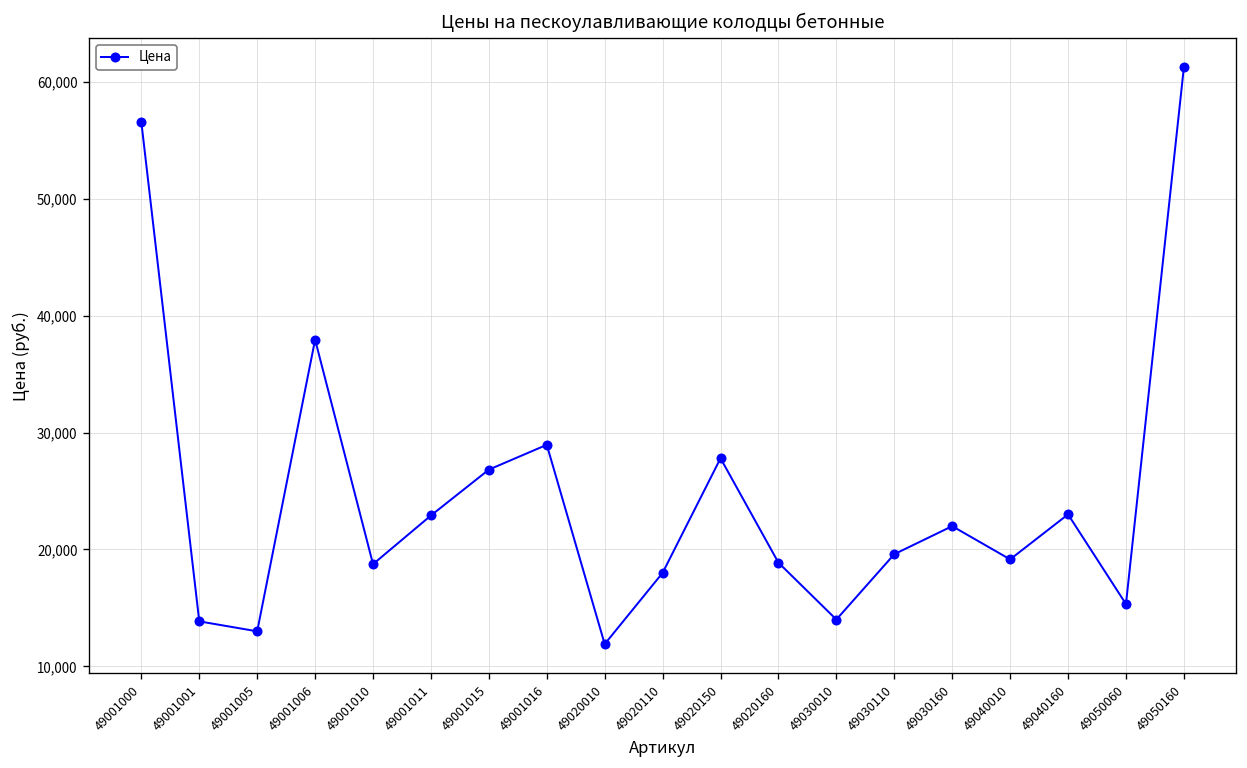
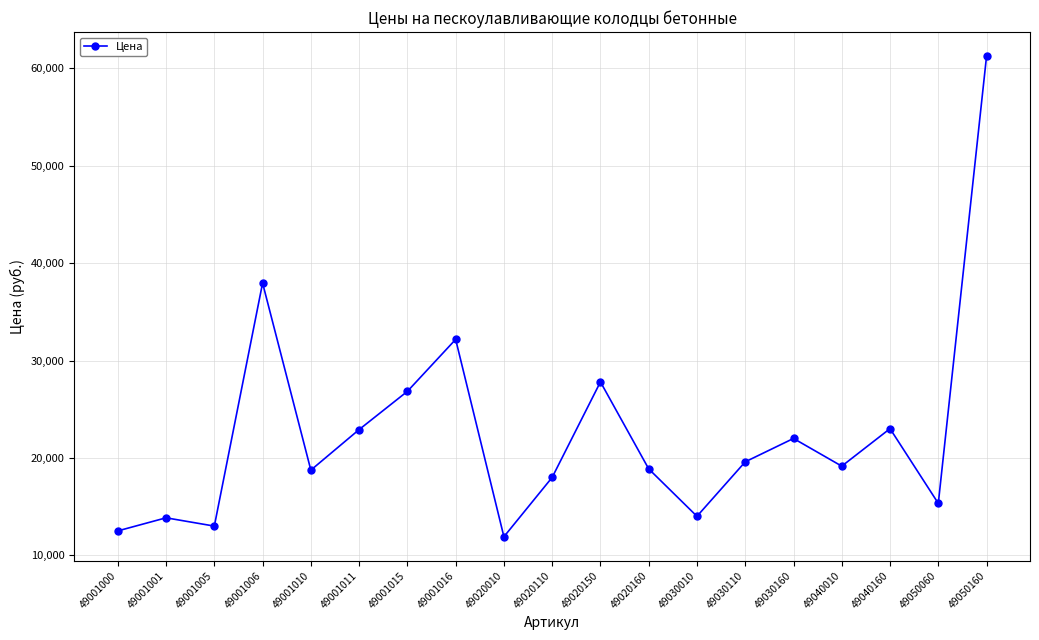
49001000: 57,000 -> 13,000
49001016: 29,000 -> 32,000
